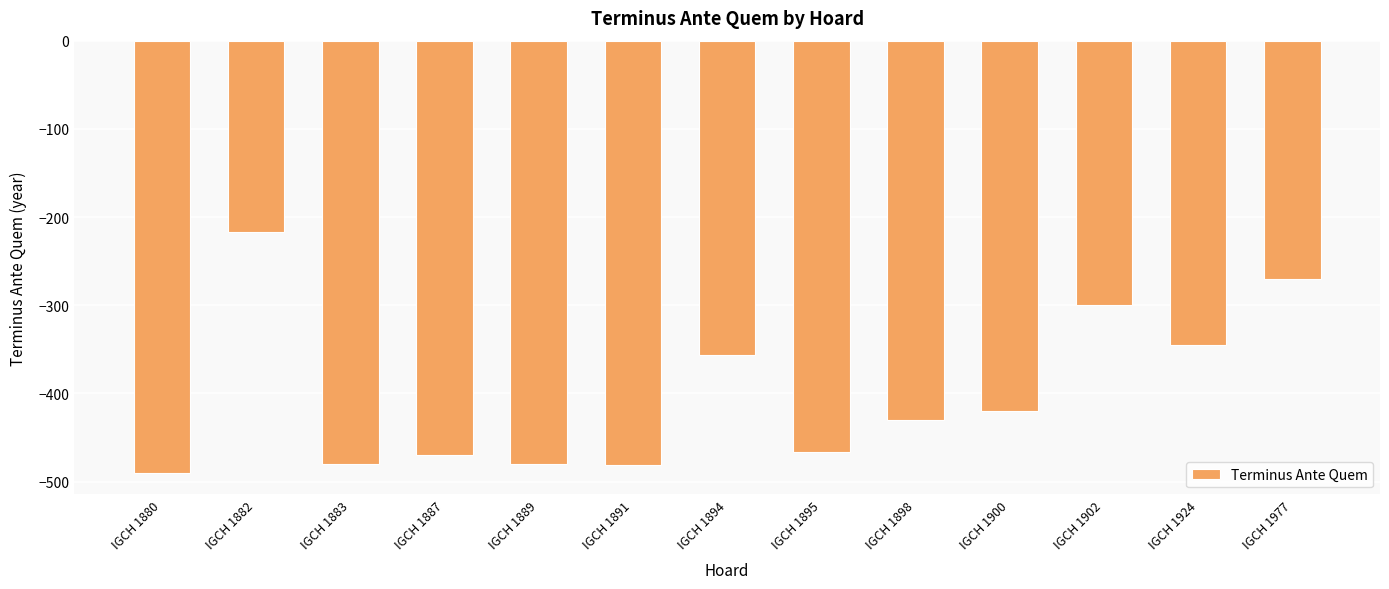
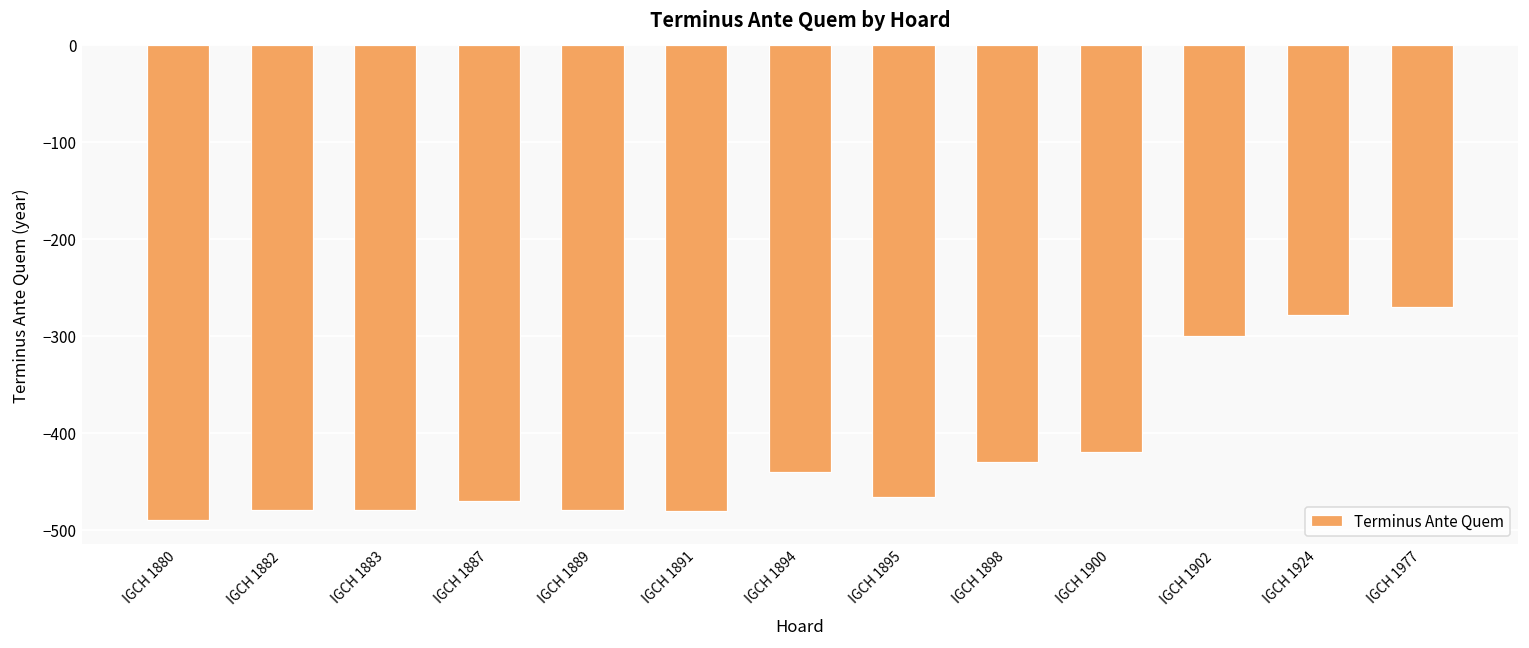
IGCH 1882: -220 -> -480
IGCH 1894: -360 -> -440
IGCH 1924: -350 -> -280
